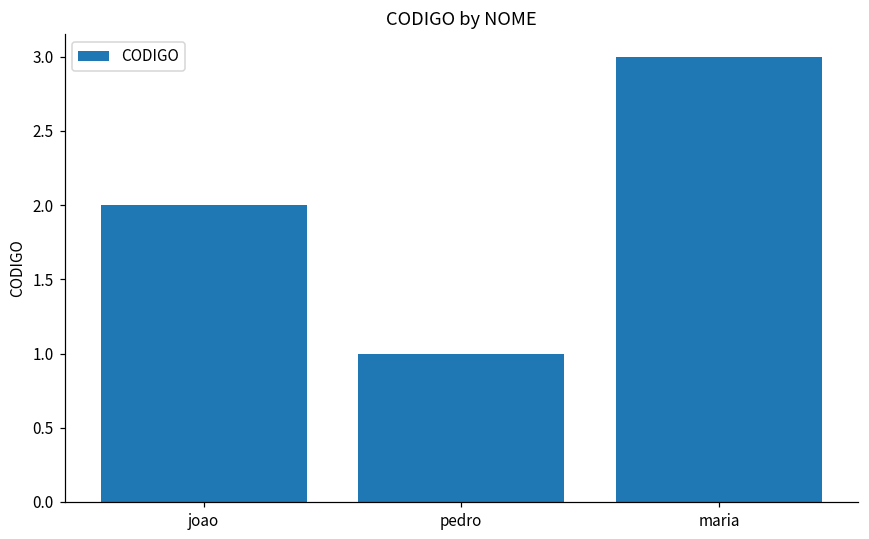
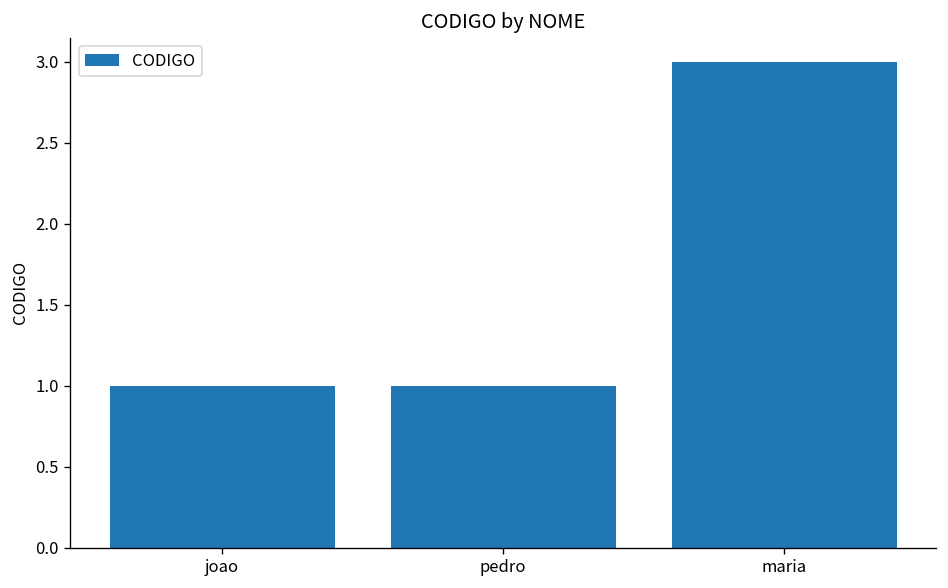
joao: 2 -> 1
